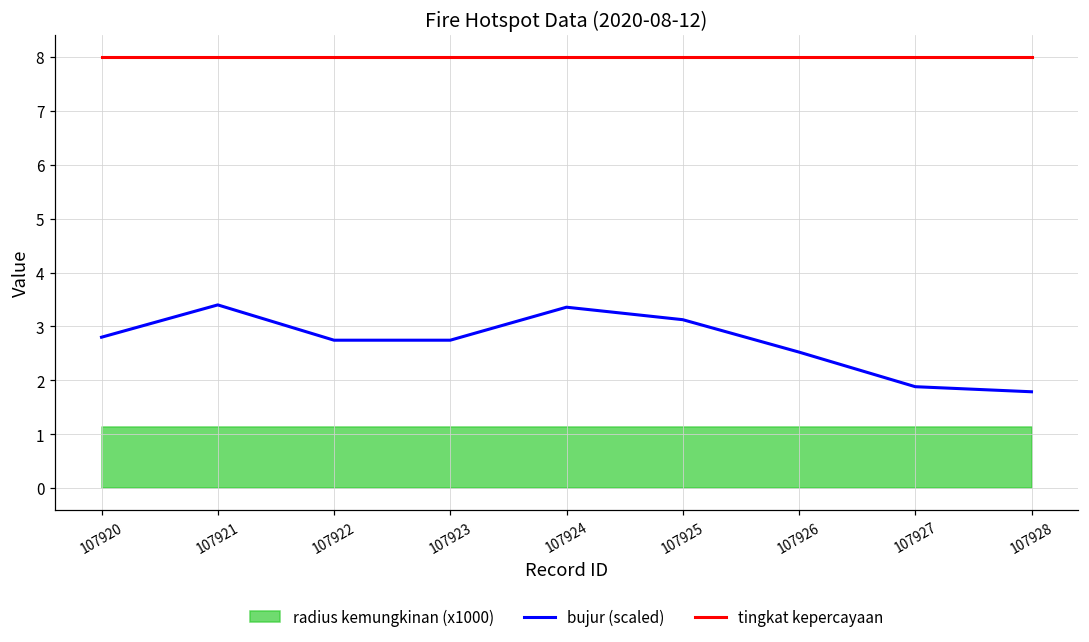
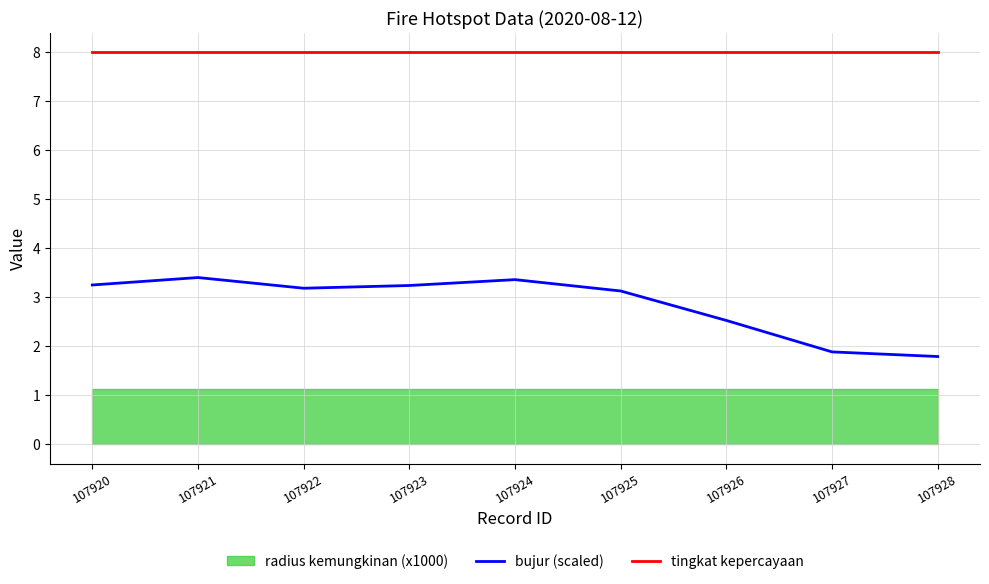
bujur (scaled), 107920: 2.8 -> 3.2
bujur (scaled), 107922: 2.7 -> 3.2
bujur (scaled), 107923: 2.7 -> 3.2
